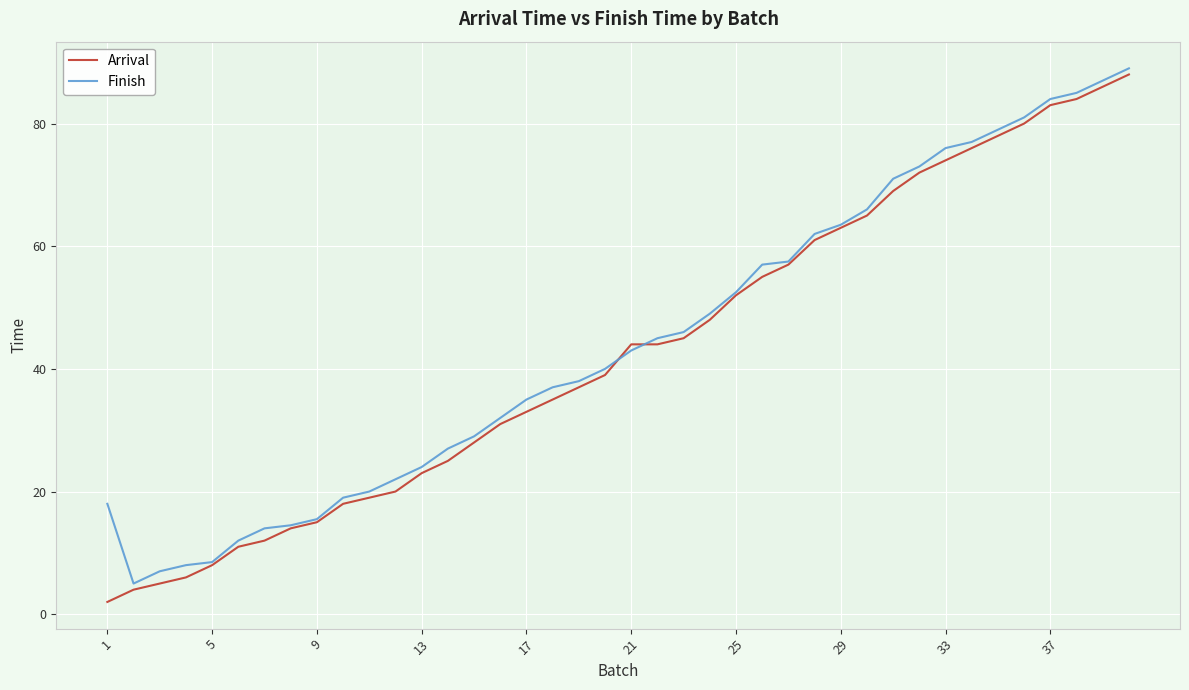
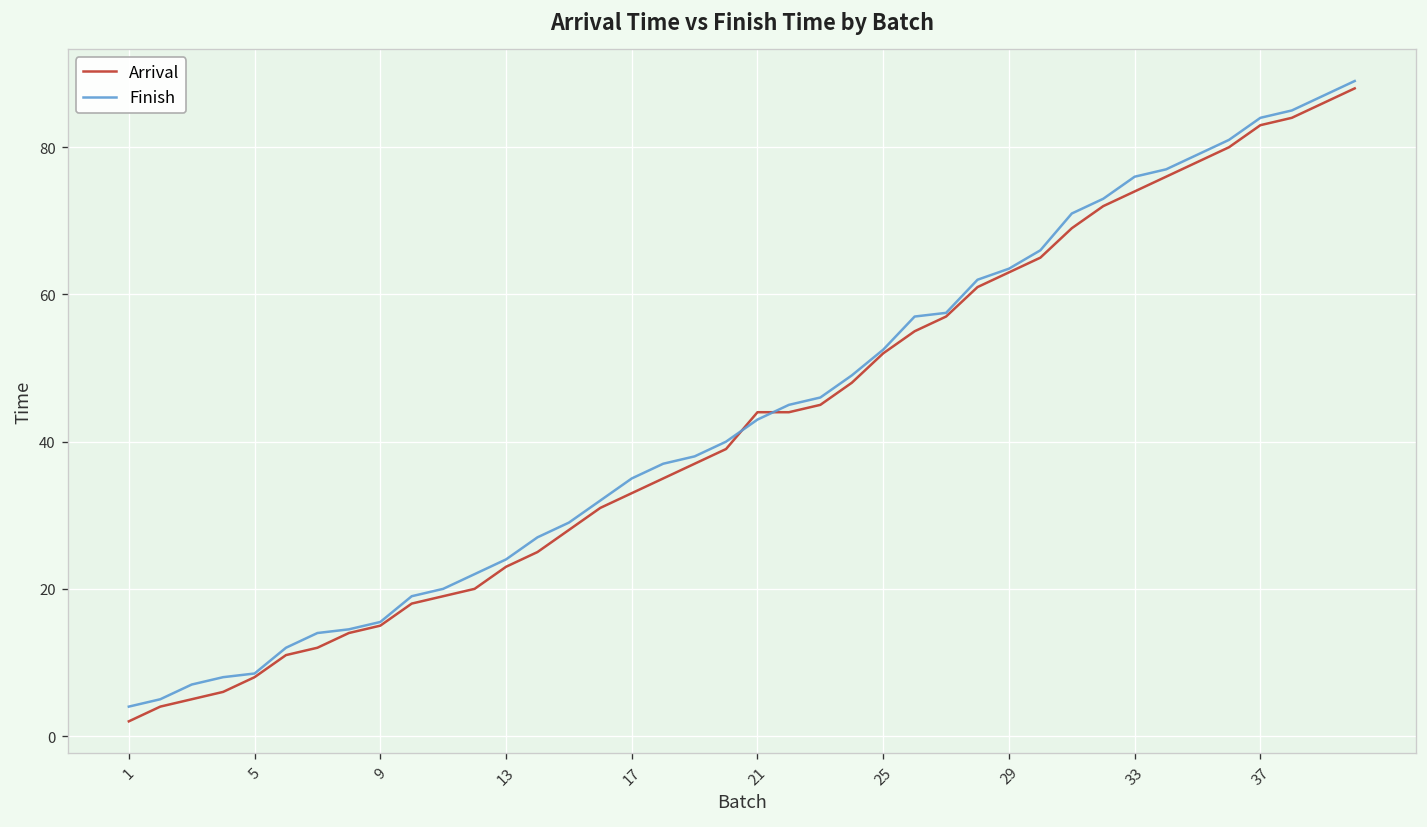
Finish, 1: 18 -> 4
